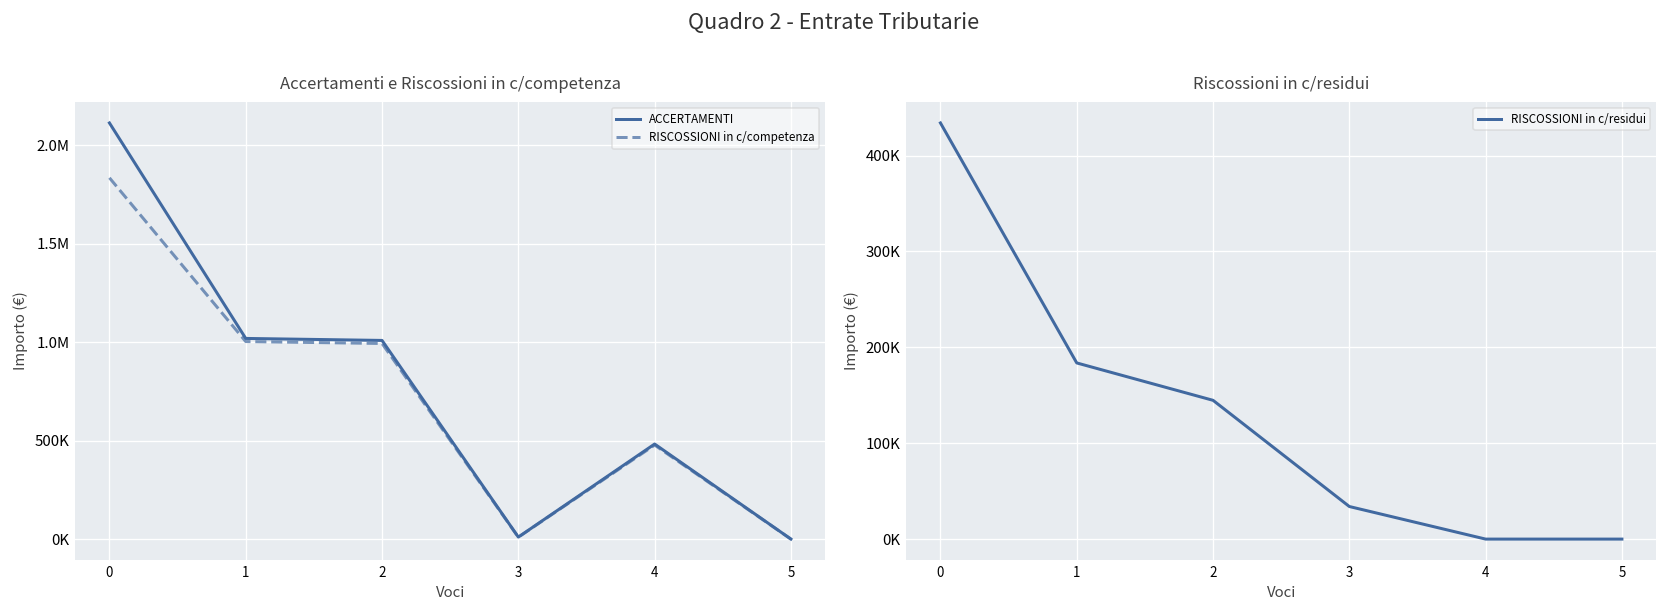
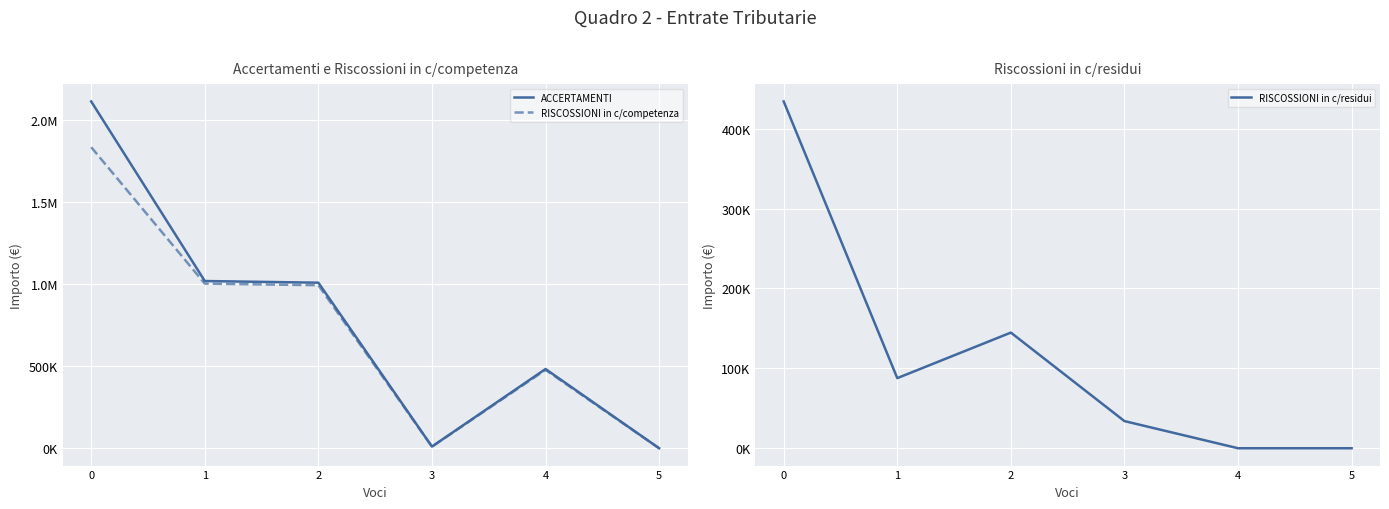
Riscossioni in c/residui, 1: 180000 -> 90000
